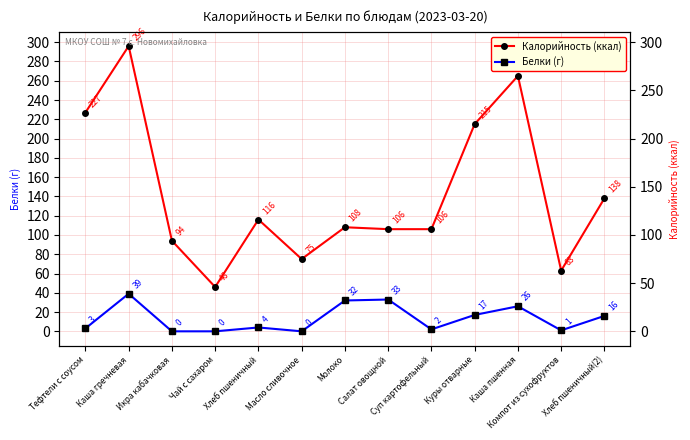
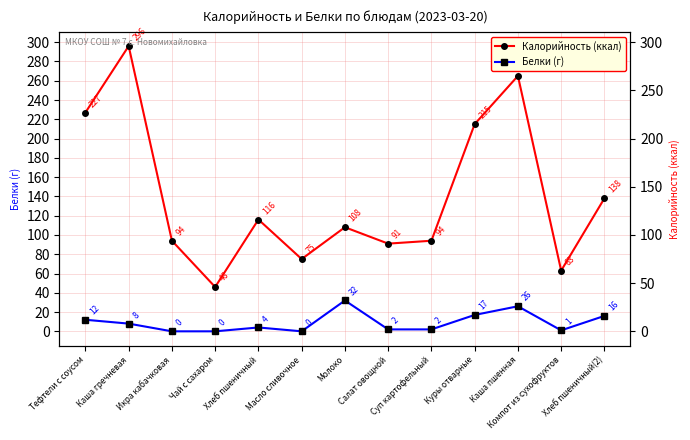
Белки (г), Тефтели с соусом: 3 -> 12
Белки (г), Каша гречневая: 39 -> 8
Калорийность (ккал), Салат овощной: 106 -> 91
Белки (г), Салат овощной: 33 -> 2
Калорийность (ккал), Суп картофельный: 106 -> 94
